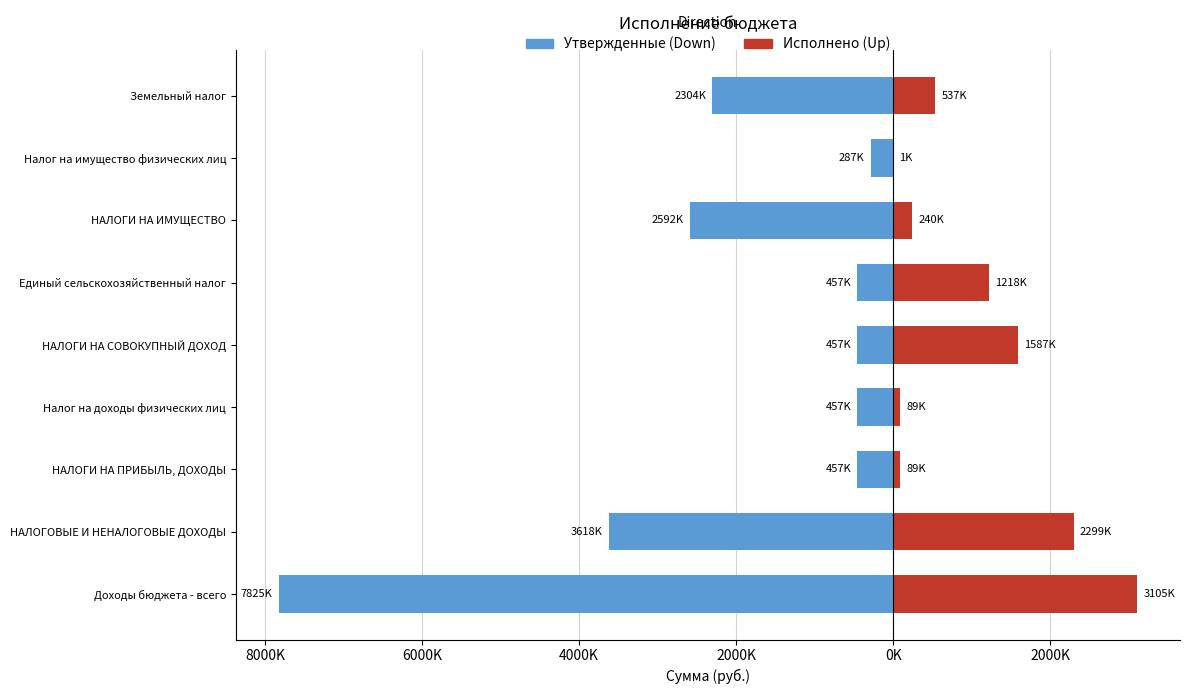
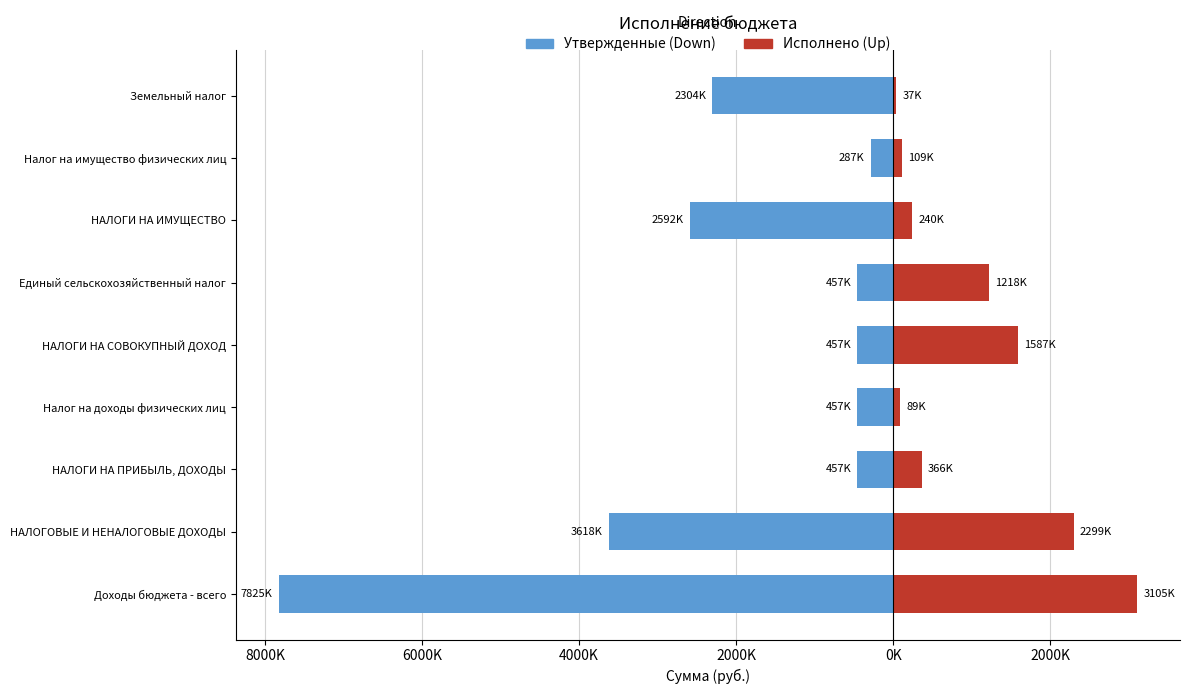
Исполнено (Up), Земельный налог: 537K -> 37K
Исполнено (Up), Налог на имущество физических лиц: 1K -> 109K
Исполнено (Up), НАЛОГИ НА ПРИБЫЛЬ, ДОХОДЫ: 89K -> 366K
